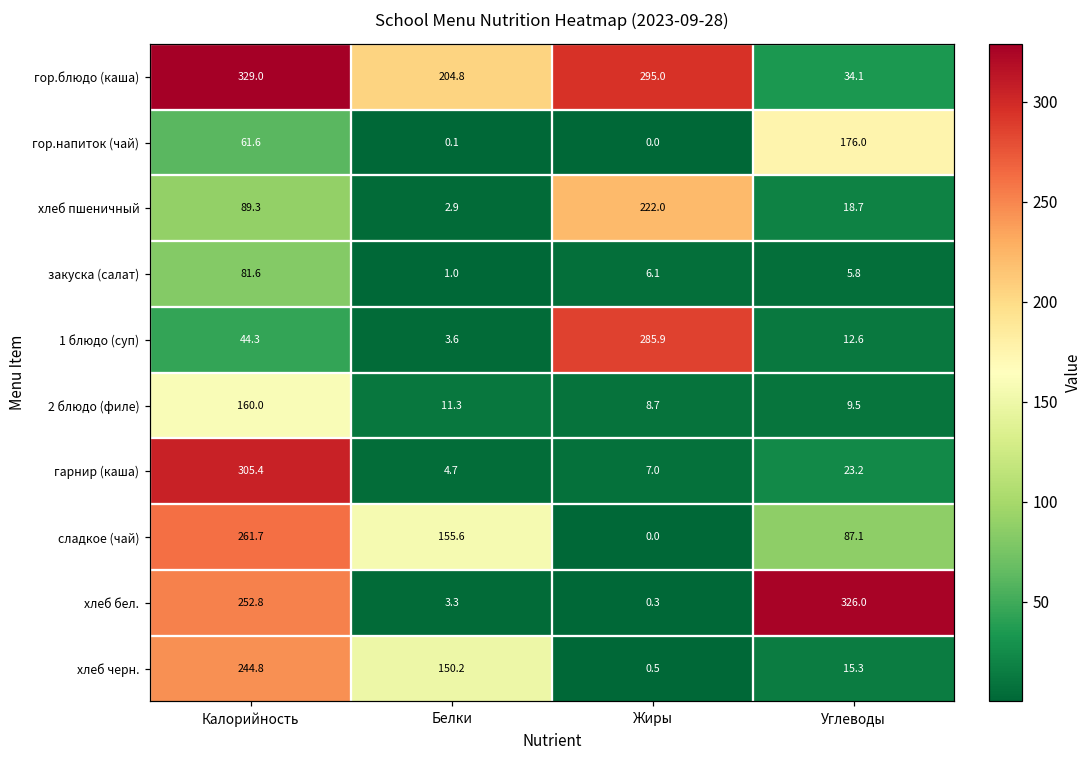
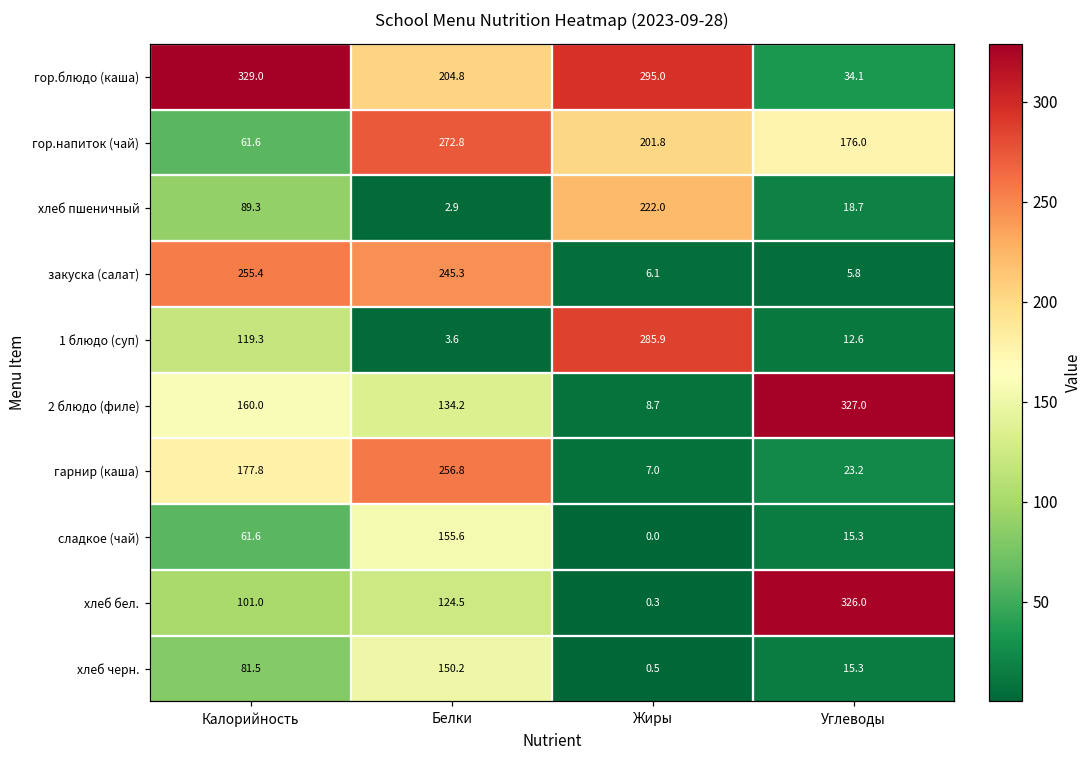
гор.напиток (чай), Белки: 0.1 -> 272.8
гор.напиток (чай), Жиры: 0.0 -> 201.8
закуска (салат), Калорийность: 81.6 -> 255.4
закуска (салат), Белки: 1.0 -> 245.3
1 блюдо (суп), Калорийность: 44.3 -> 119.3
2 блюдо (филе), Белки: 11.3 -> 134.2
2 блюдо (филе), Углеводы: 9.5 -> 327.0
гарнир (каша), Калорийность: 305.4 -> 177.8
гарнир (каша), Белки: 4.7 -> 256.8
сладкое (чай), Калорийность: 261.7 -> 61.6
сладкое (чай), Углеводы: 87.1 -> 15.3
хлеб бел., Калорийность: 252.8 -> 101.0
хлеб бел., Белки: 3.3 -> 124.5
хлеб черн., Калорийность: 244.8 -> 81.5
